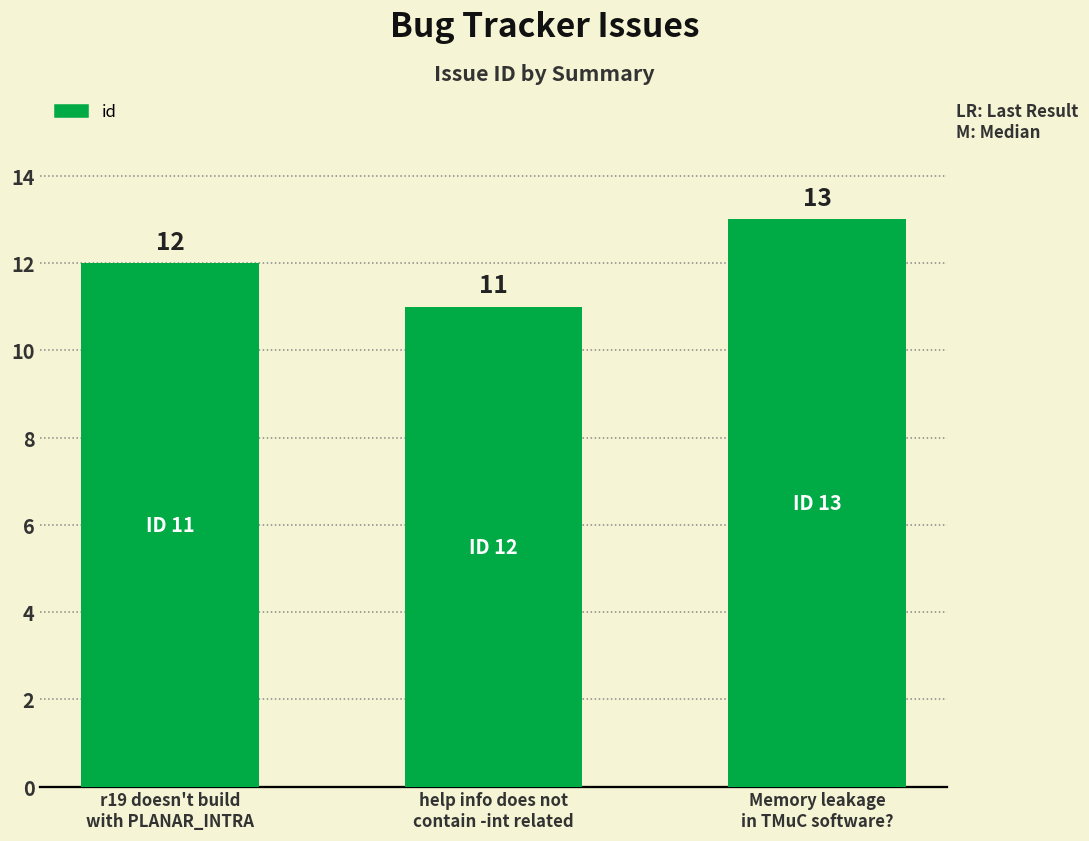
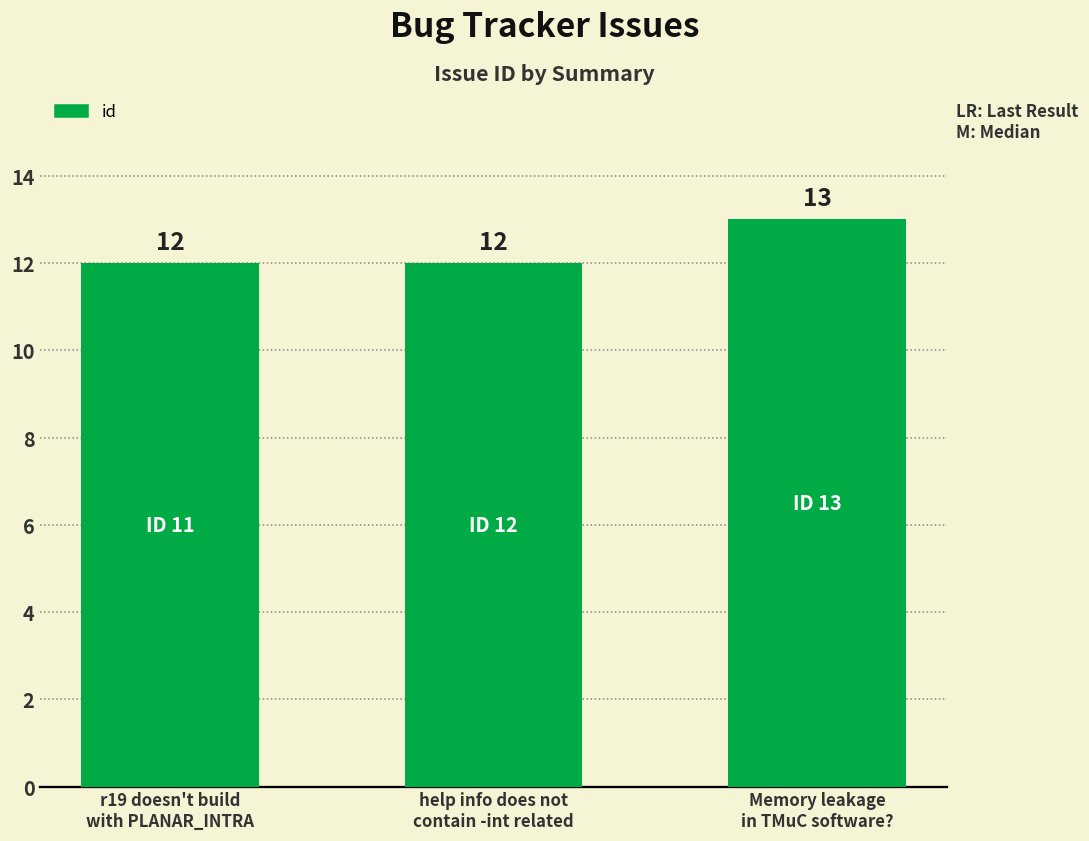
help info does not contain -int related: 11 -> 12
